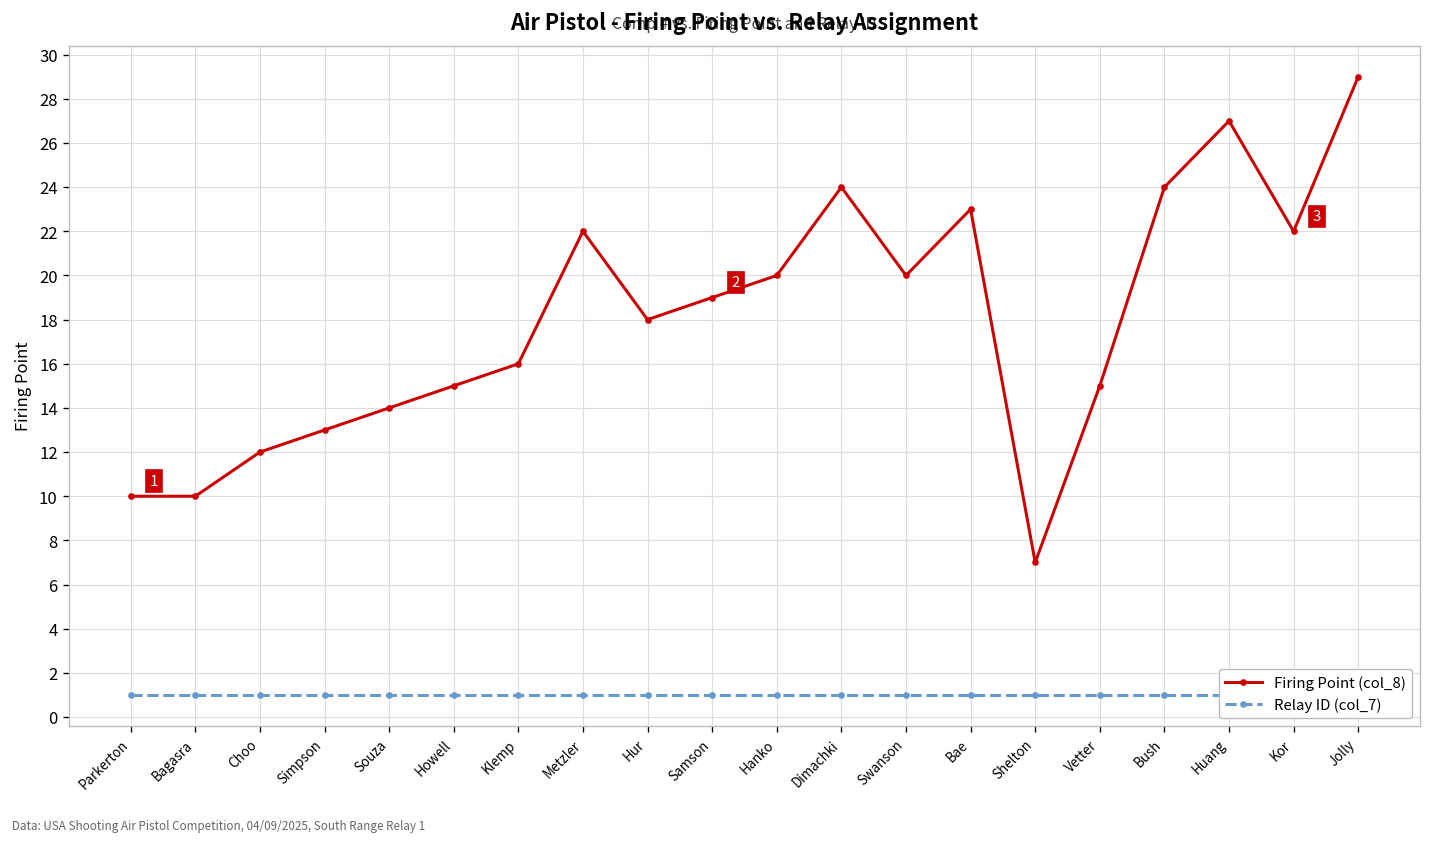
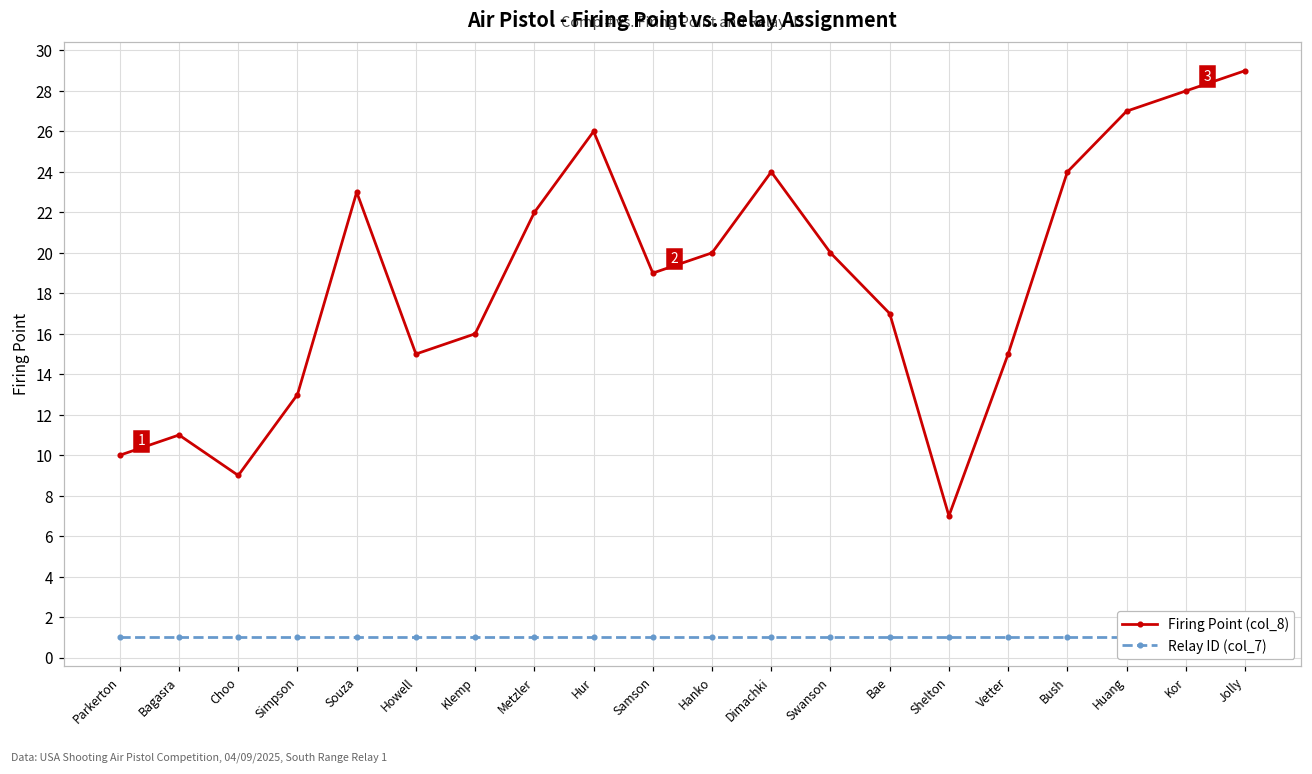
Firing Point (col_8), Bagasra: 10 -> 11
Firing Point (col_8), Choo: 12 -> 9
Firing Point (col_8), Souza: 14 -> 23
Firing Point (col_8), Hur: 18 -> 26
Firing Point (col_8), Bae: 23 -> 17
Firing Point (col_8), Kor: 22 -> 28
